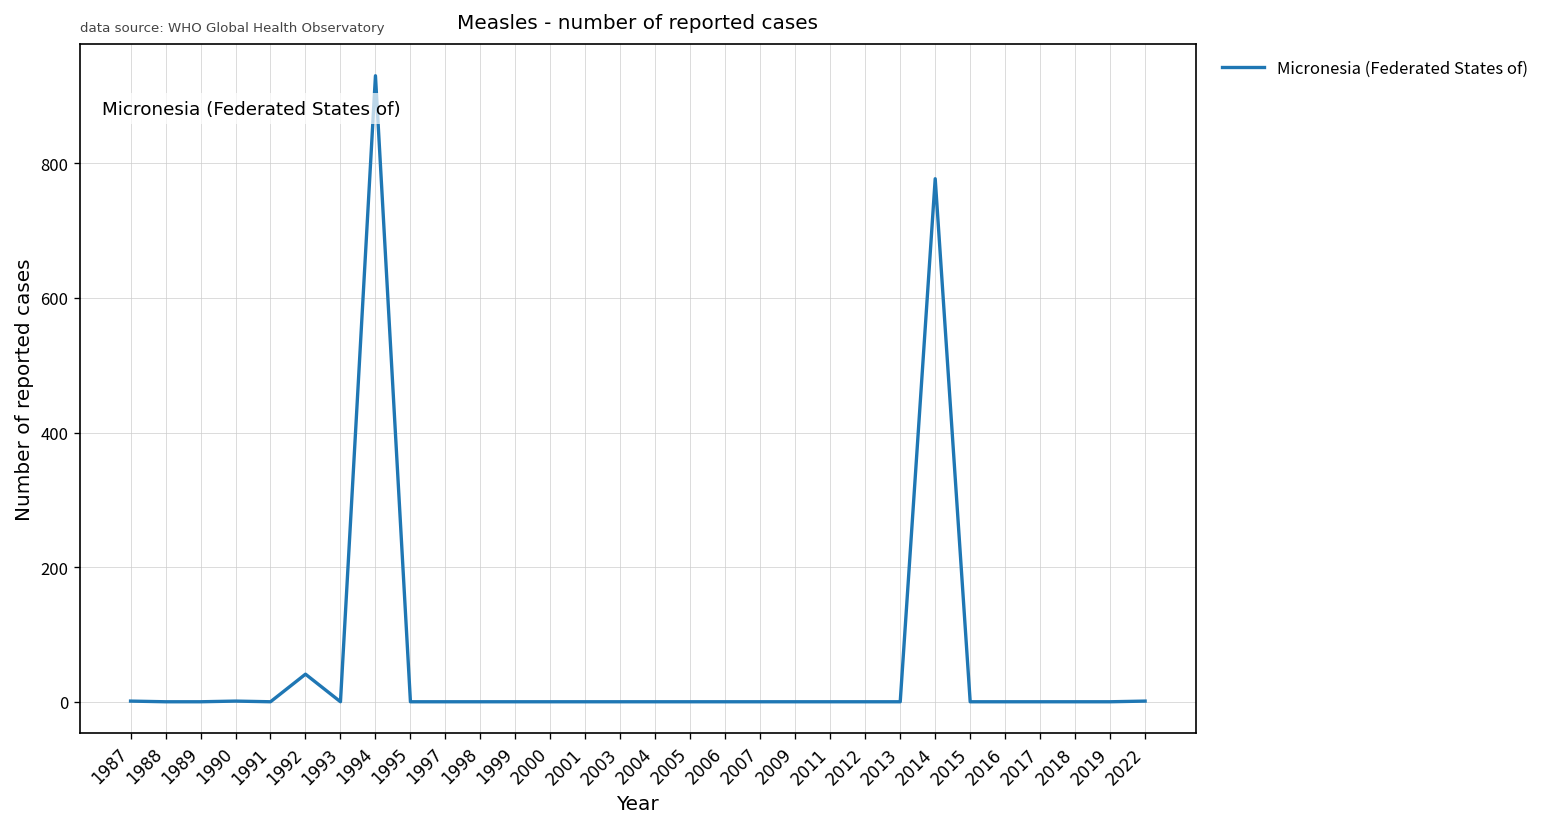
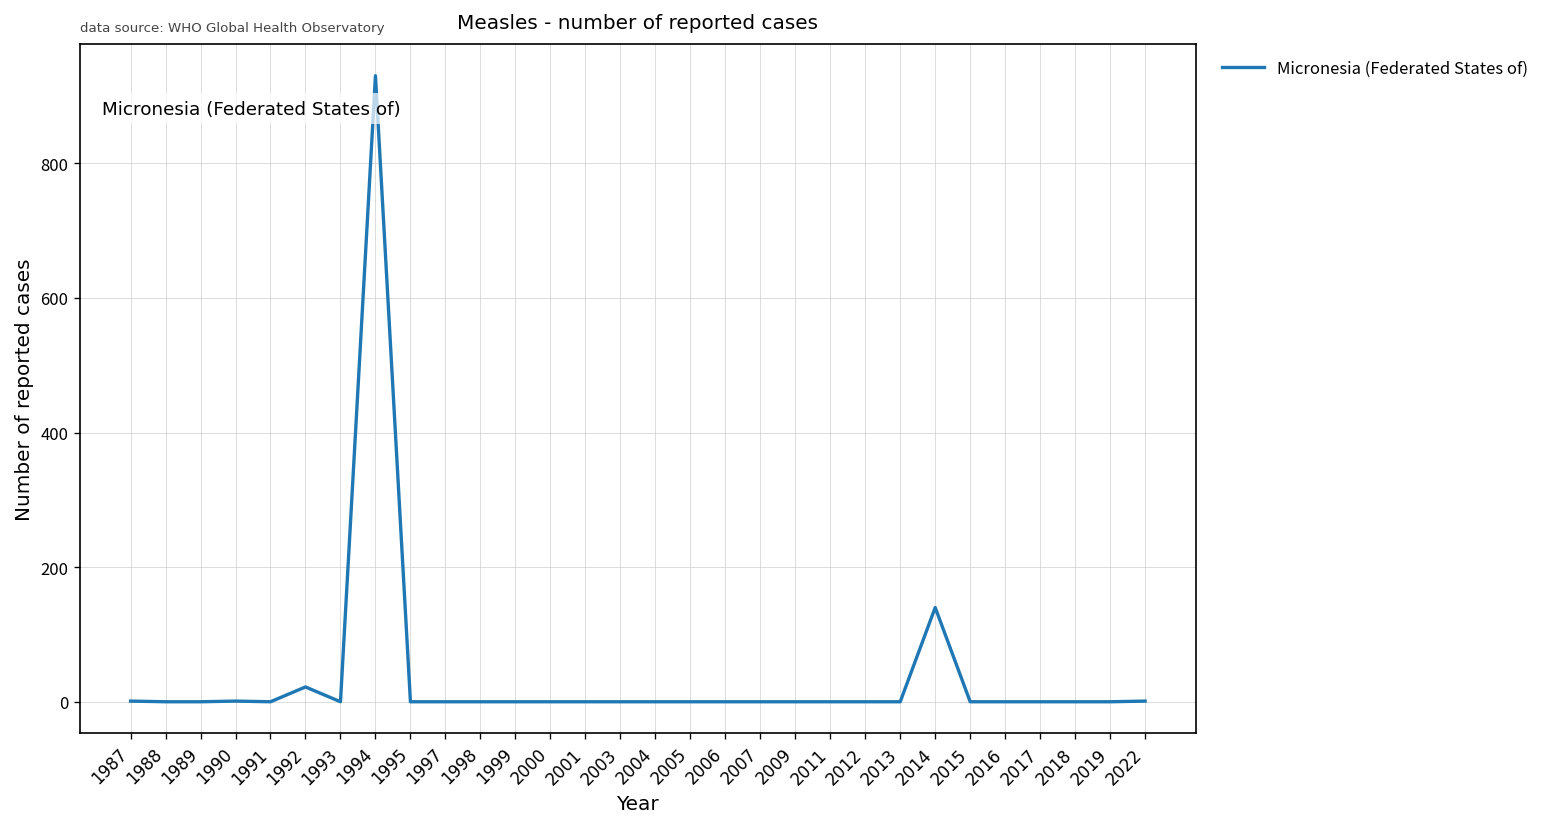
1992: 40 -> 20
2014: 780 -> 140
